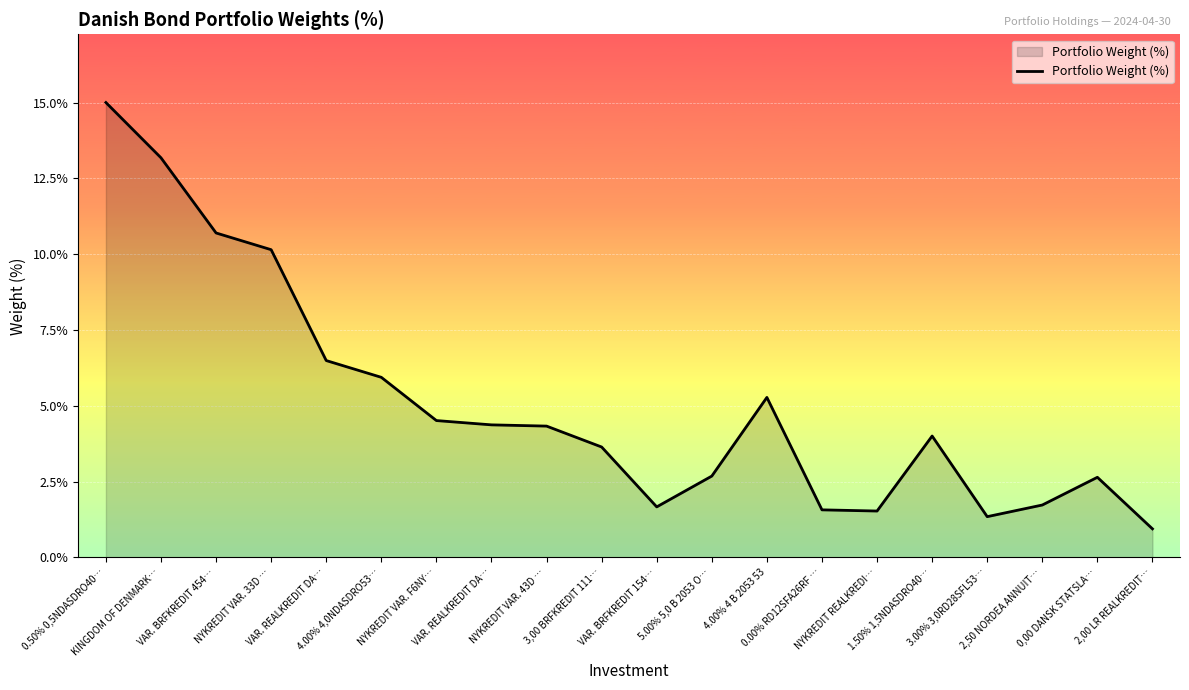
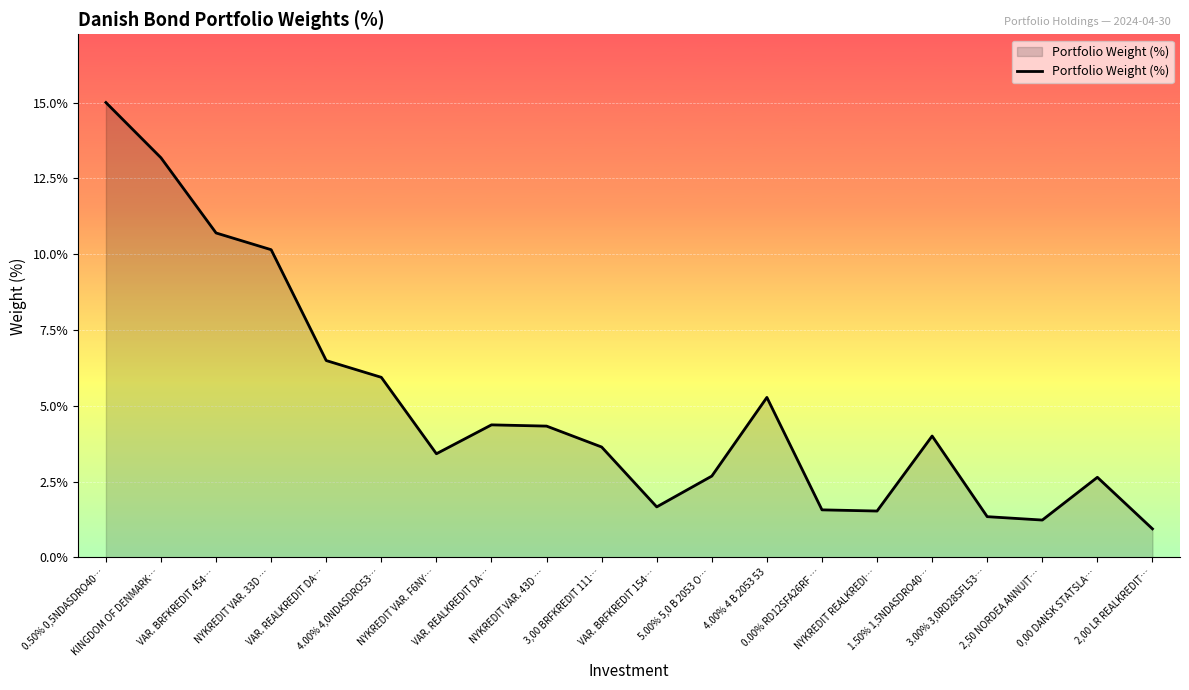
NYKREDIT VAR. F6NY…: 4.5% -> 3.4%
2,50 NORDEA ANNUIT…: 1.7% -> 1.2%
